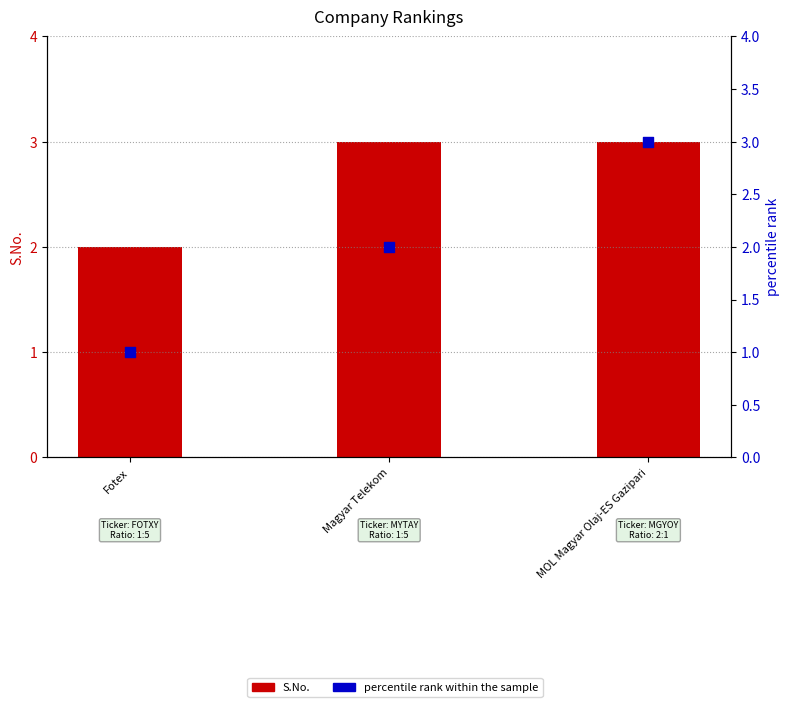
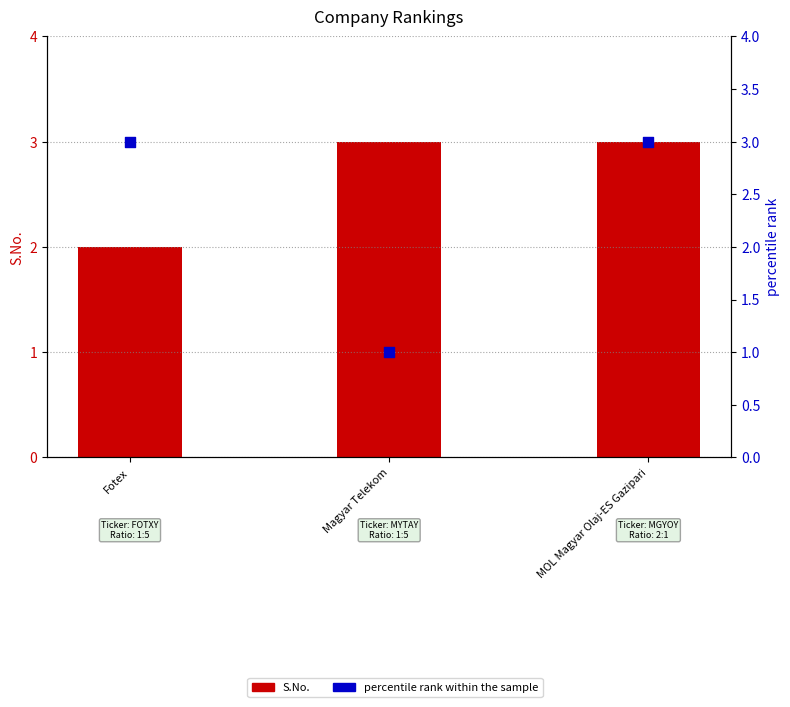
percentile rank within the sample, Fotex: 1 -> 3
percentile rank within the sample, Magyar Telekom: 2 -> 1
